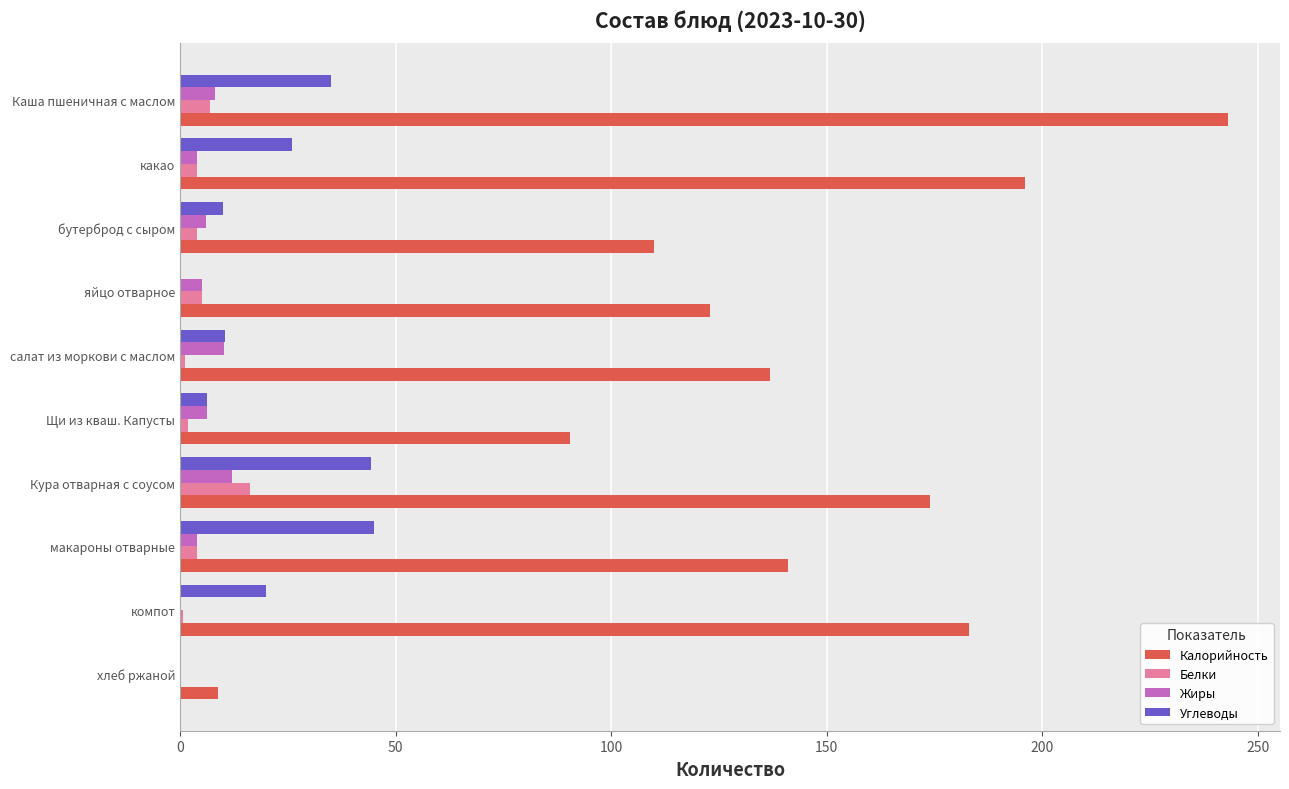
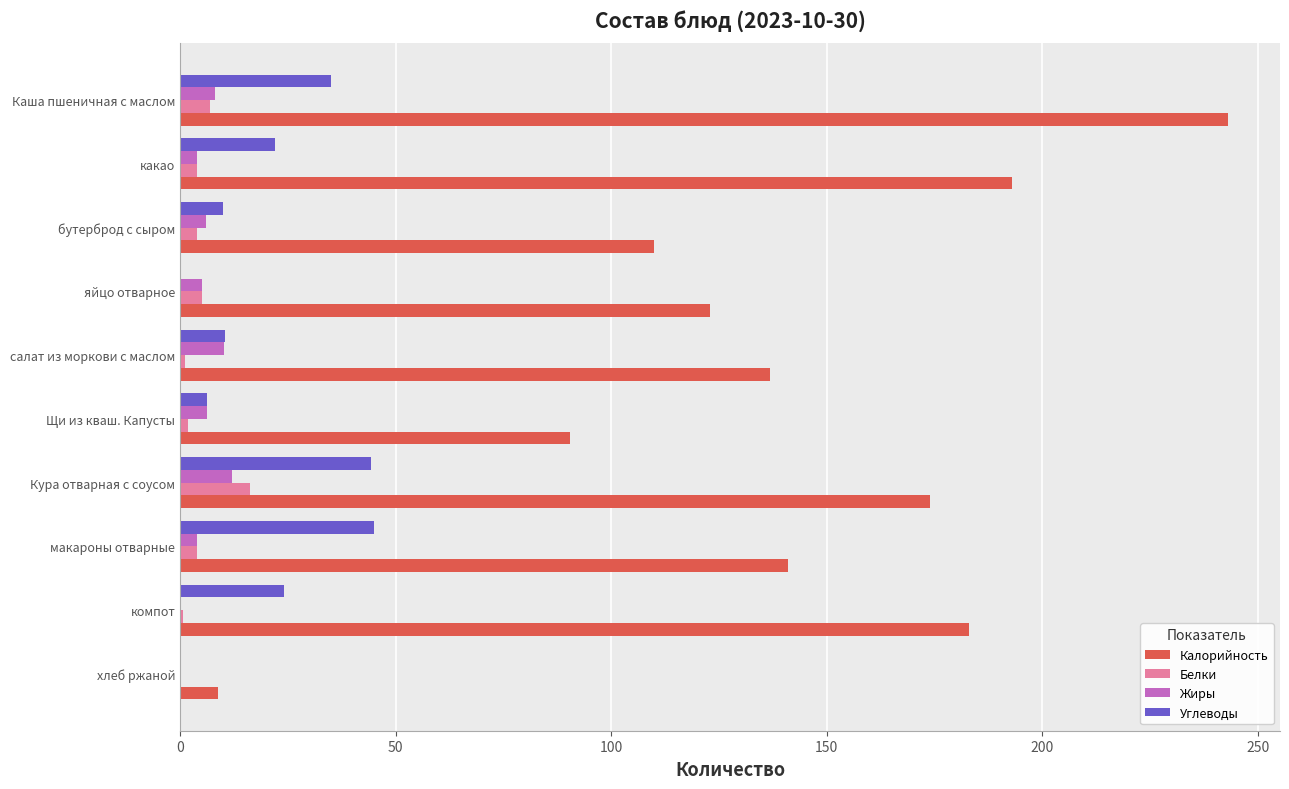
Углеводы, какао: 26 -> 22
Калорийность, какао: 196 -> 193
Углеводы, компот: 20 -> 24
